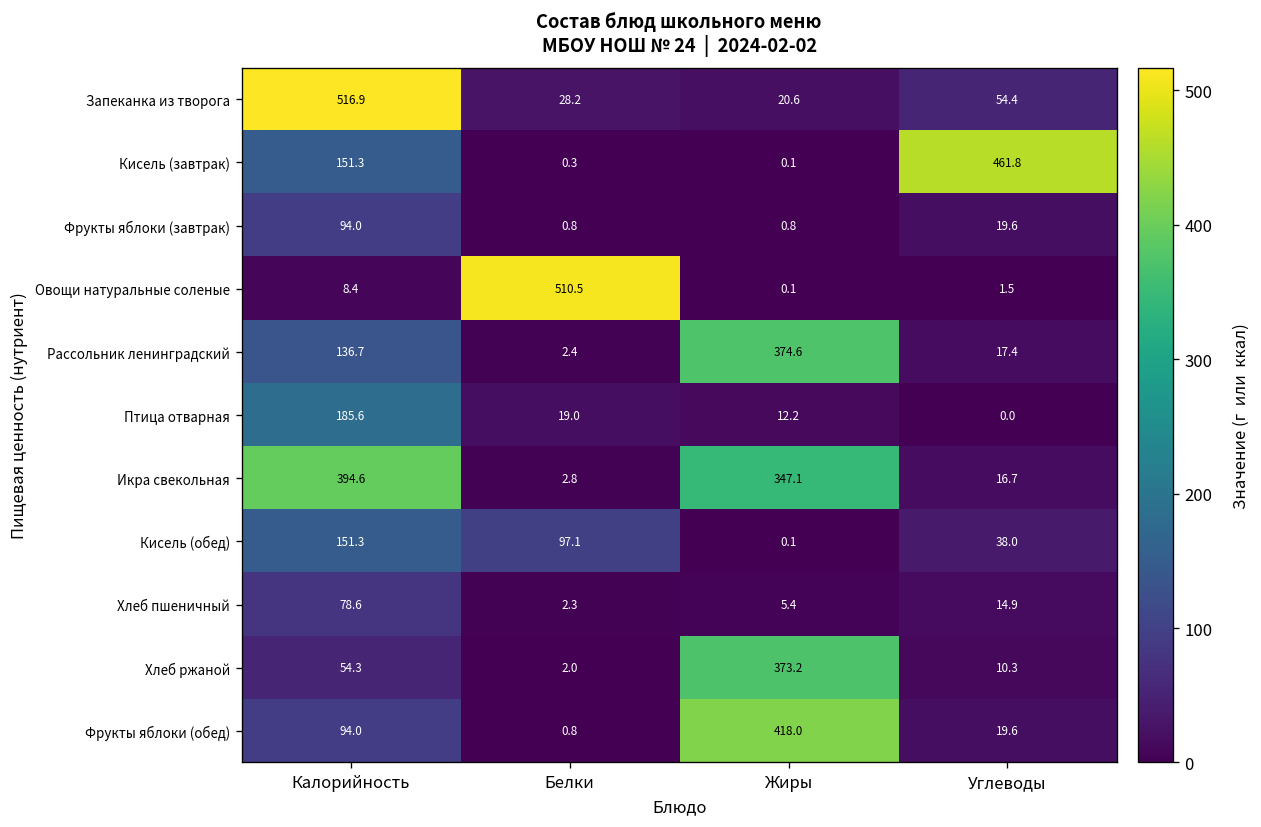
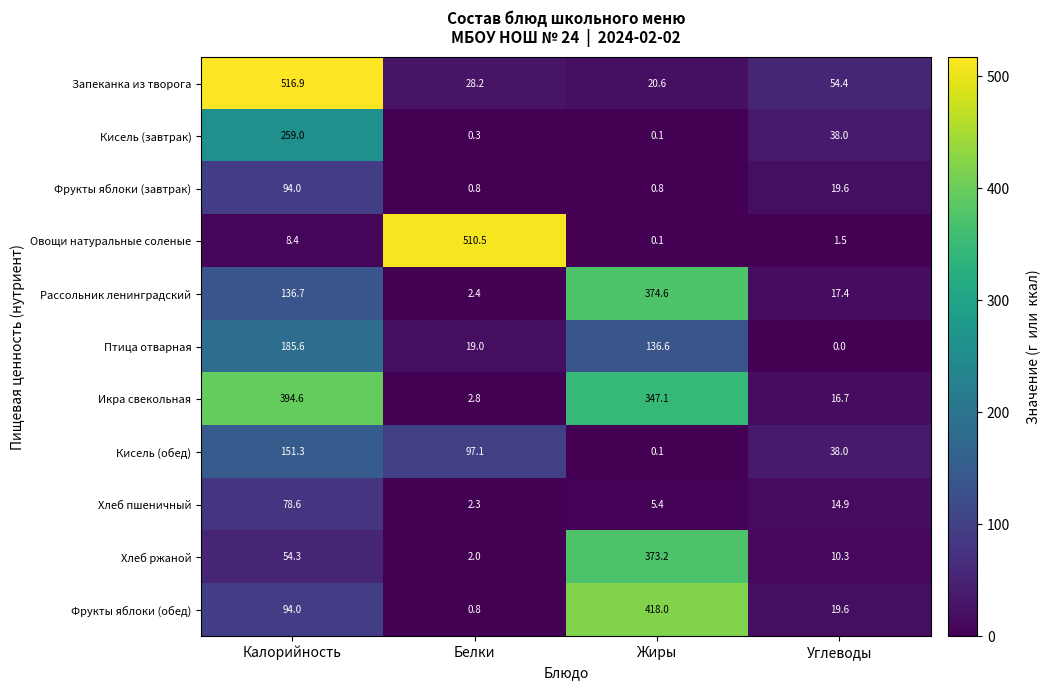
Кисель (завтрак), Калорийность: 151.3 -> 259.0
Кисель (завтрак), Углеводы: 461.8 -> 38.0
Птица отварная, Жиры: 12.2 -> 136.6
